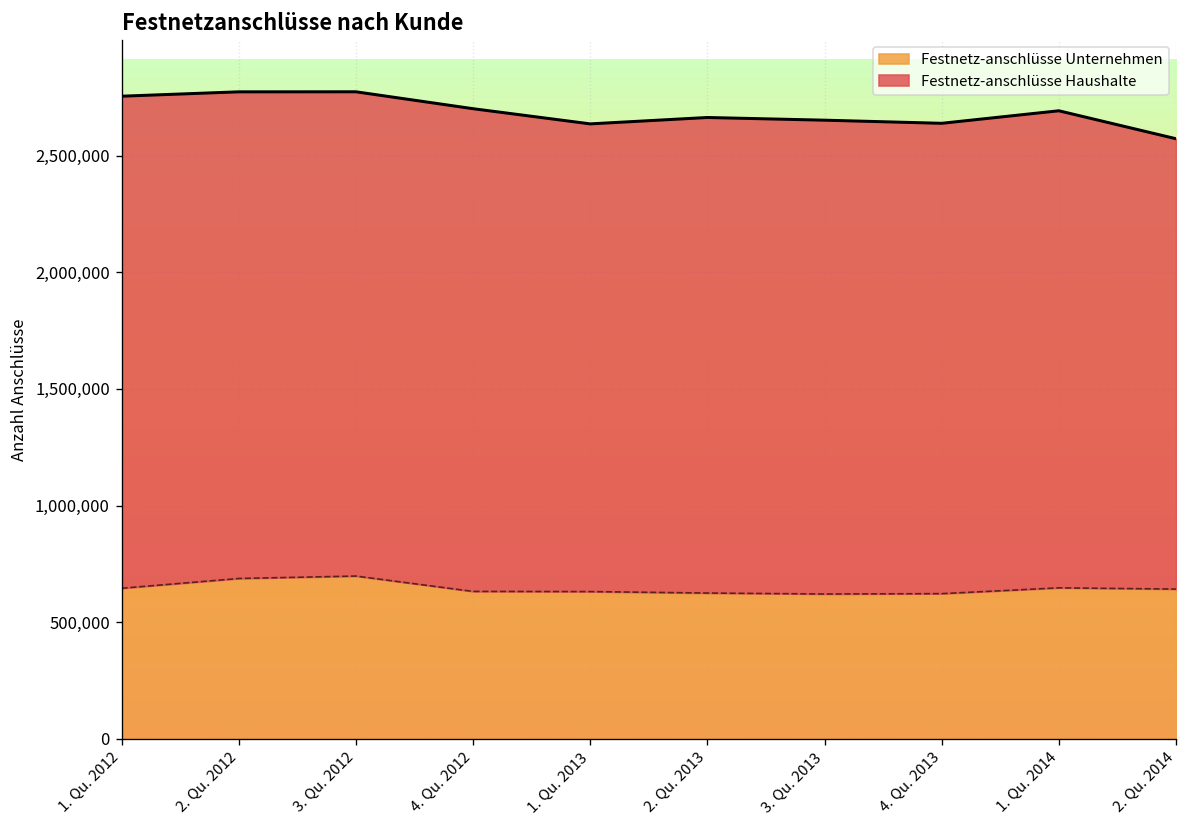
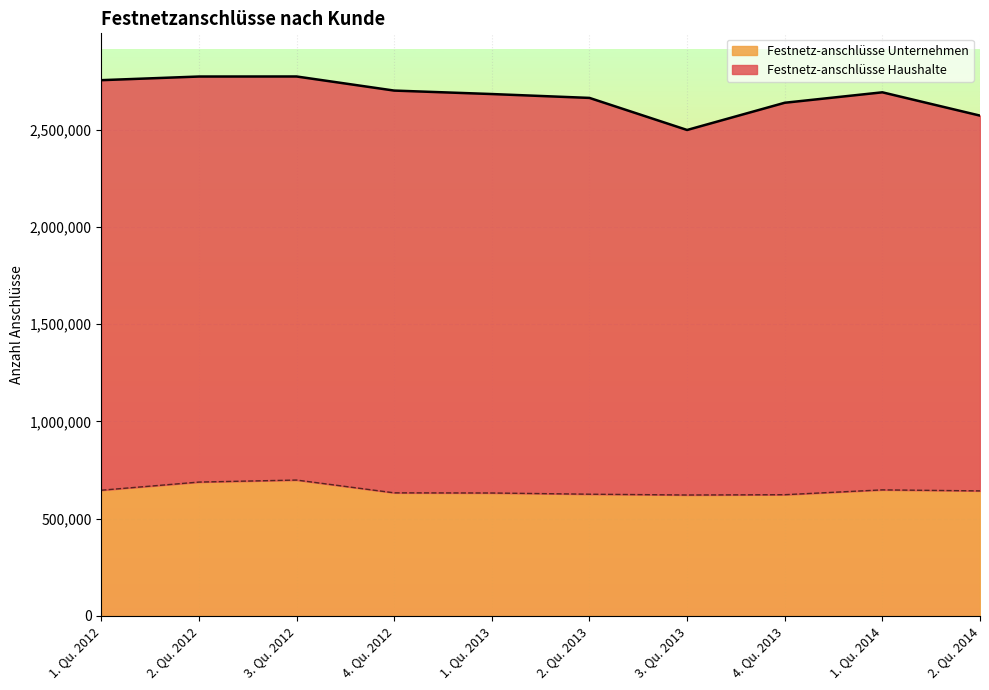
Festnetz-anschlüsse Haushalte, 1. Qu. 2013: 2,000,000 -> 2,050,000
Festnetz-anschlüsse Haushalte, 3. Qu. 2013: 2,030,000 -> 1,880,000
